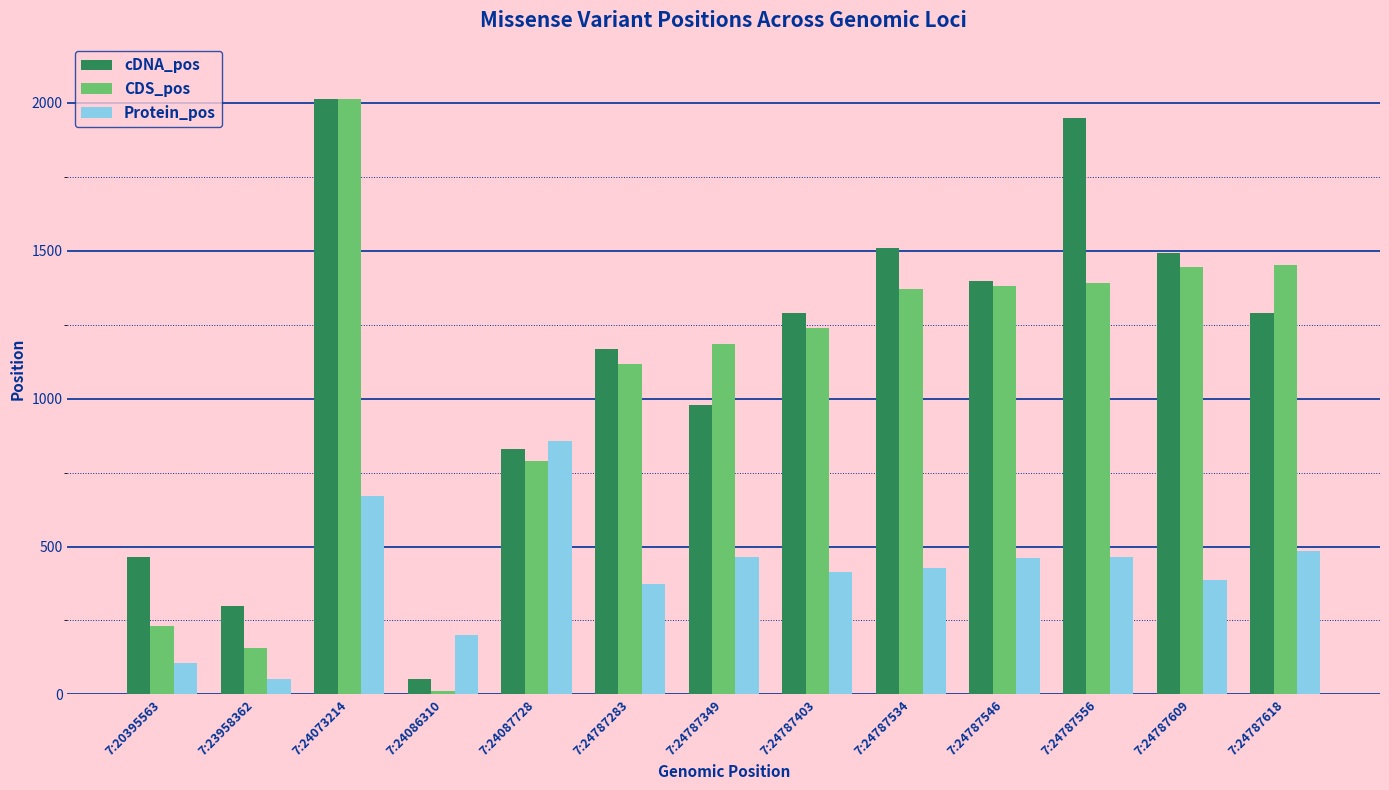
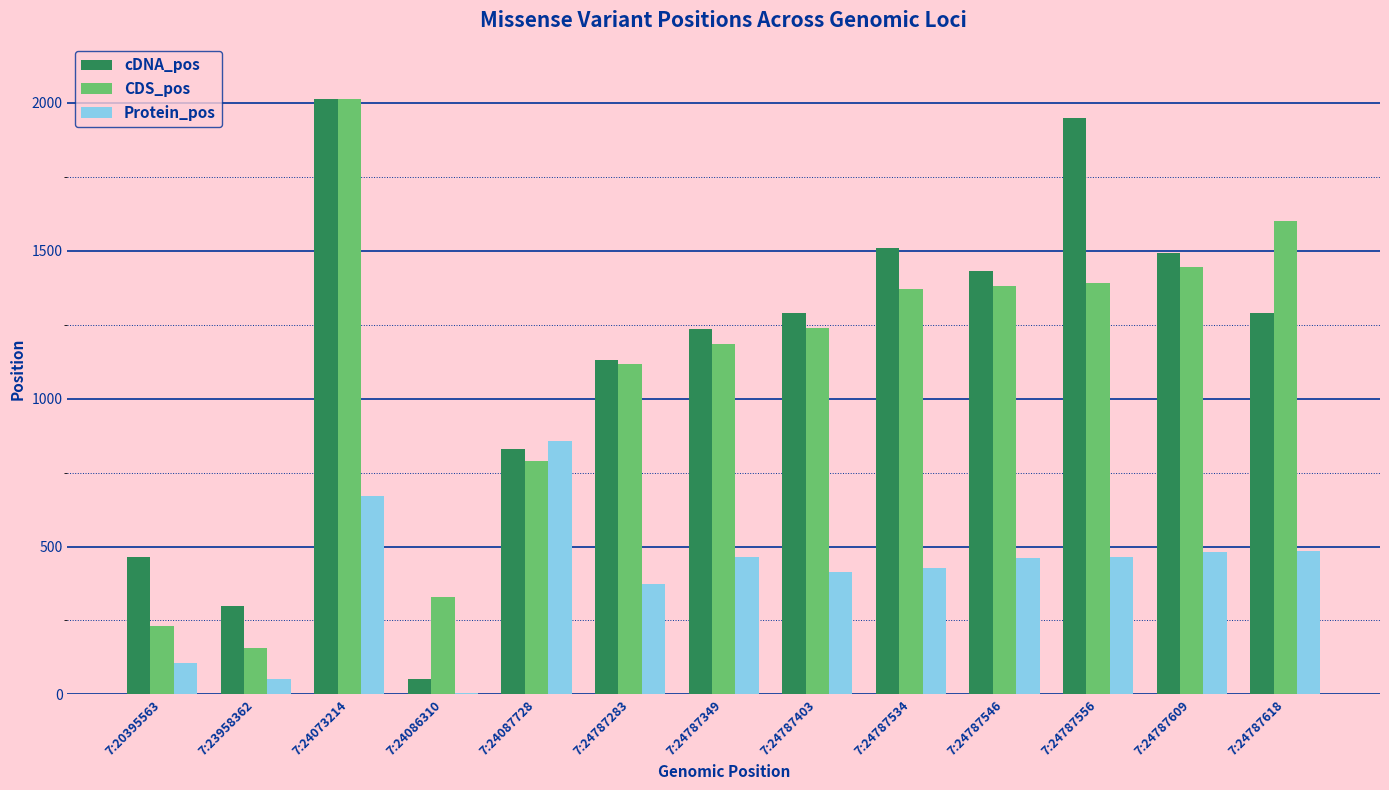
CDS_pos, 7:24086310: 10 -> 330
Protein_pos, 7:24086310: 200 -> 10
cDNA_pos, 7:24787283: 1170 -> 1130
cDNA_pos, 7:24787349: 980 -> 1230
cDNA_pos, 7:24787546: 1400 -> 1430
Protein_pos, 7:24787609: 390 -> 480
CDS_pos, 7:24787618: 1450 -> 1600
